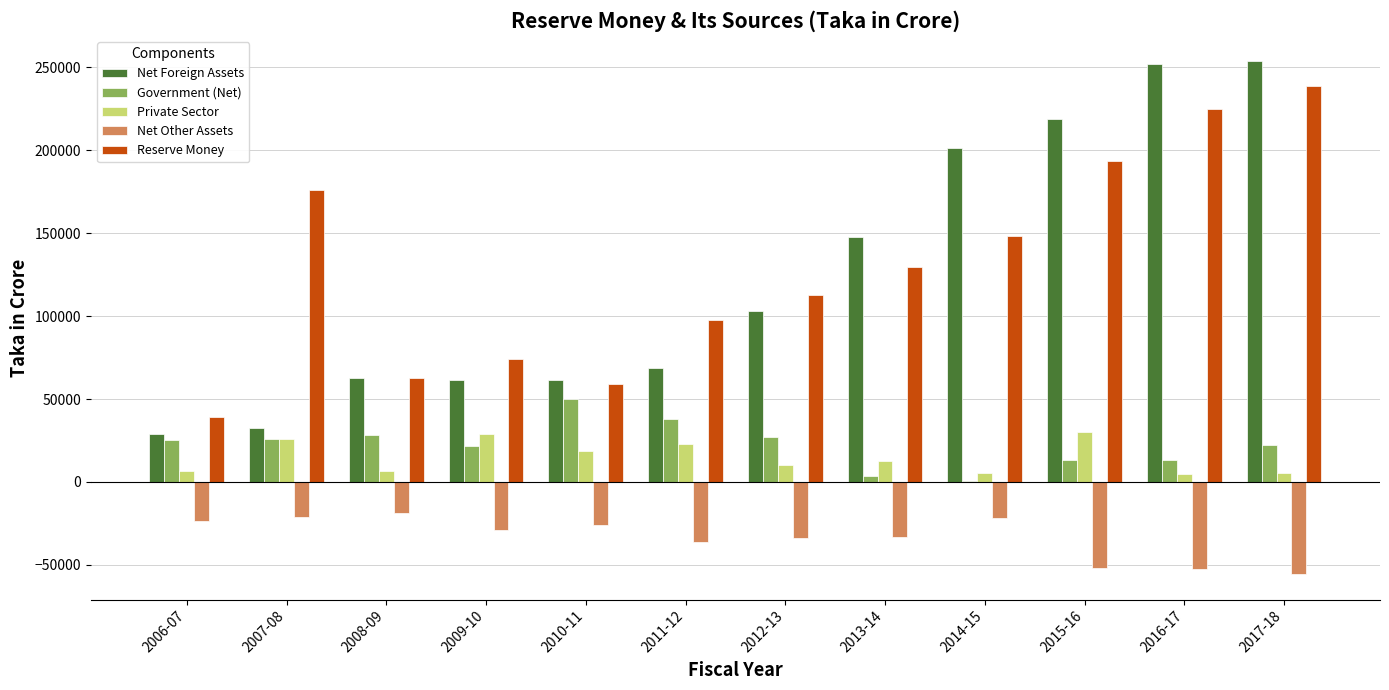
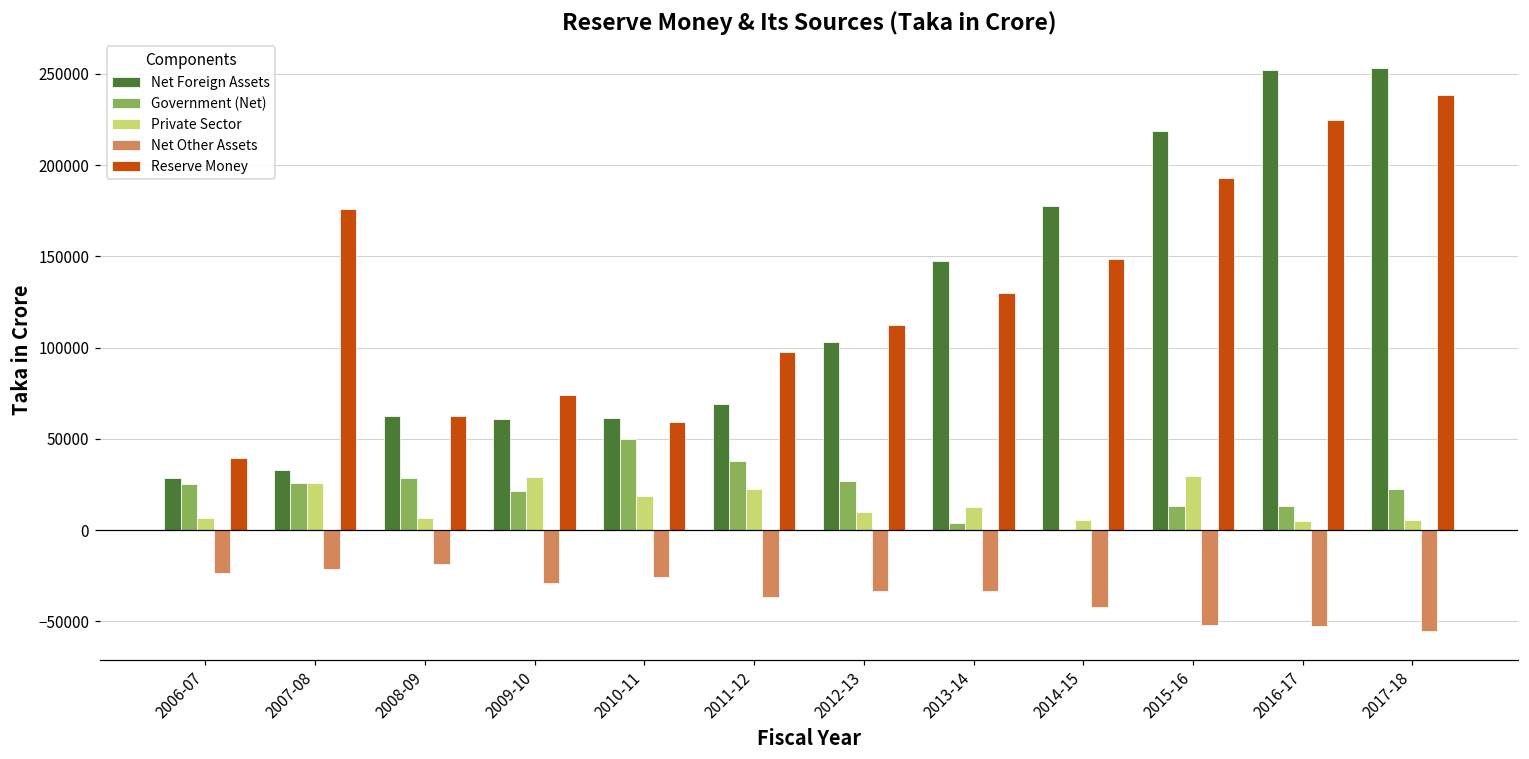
Net Foreign Assets, 2014-15: 201000 -> 177000
Net Other Assets, 2014-15: -22000 -> -42000
